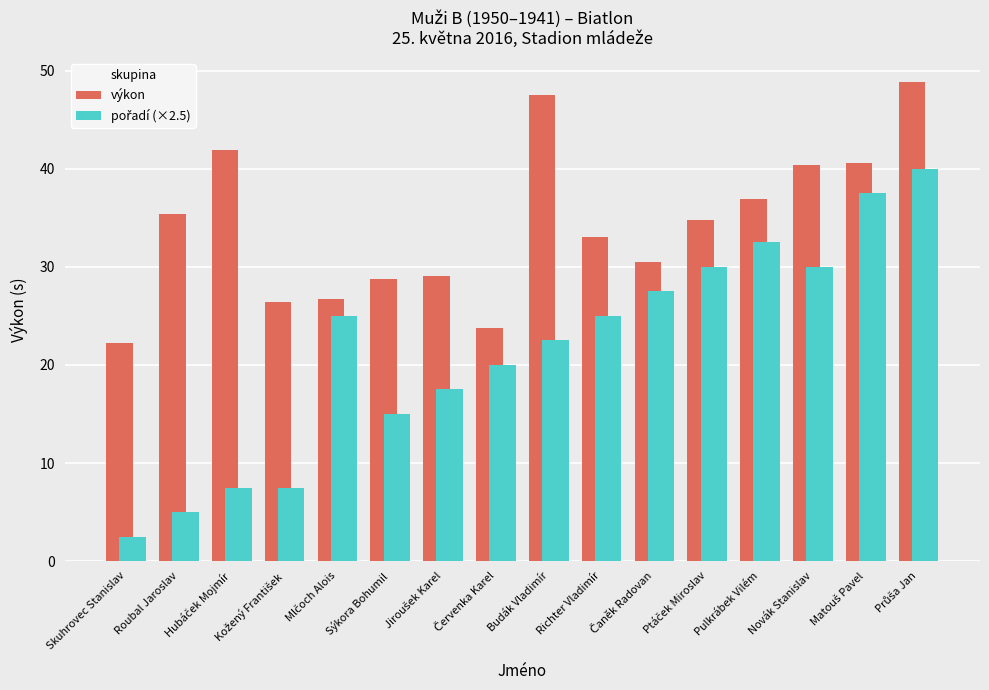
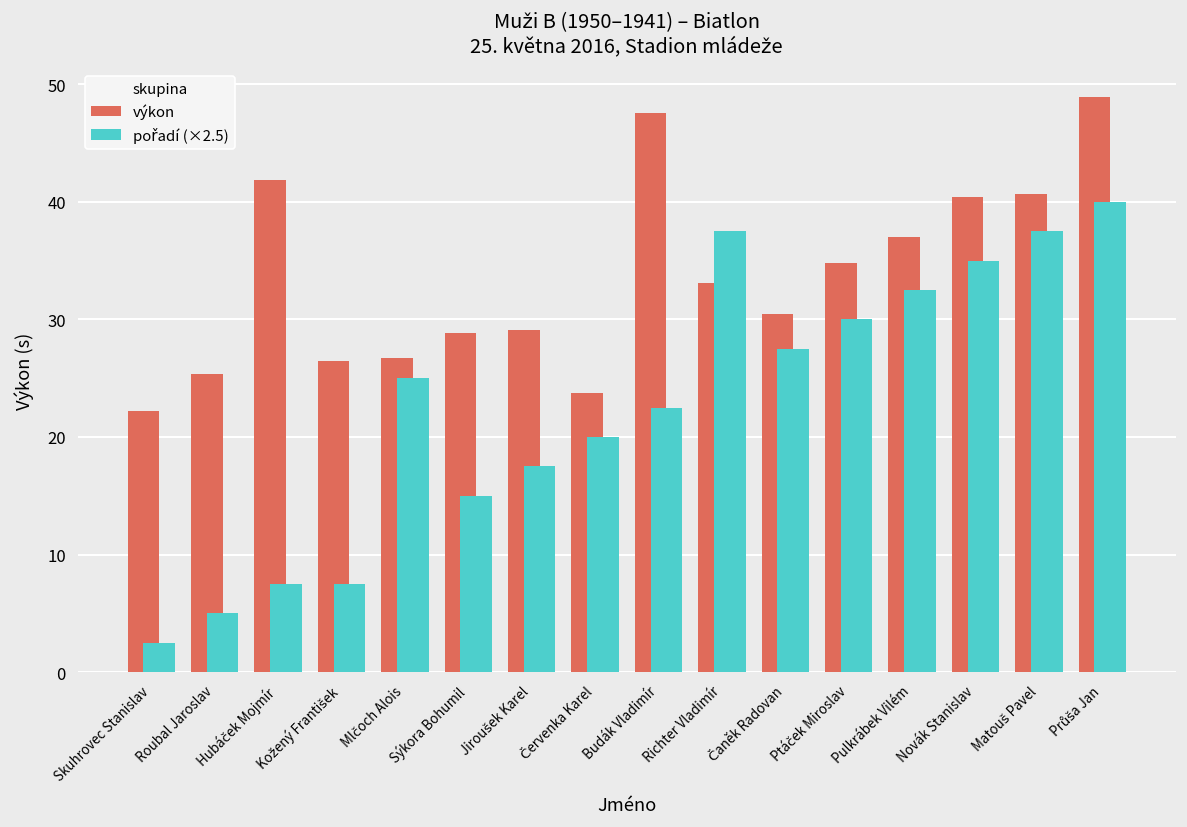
výkon, Roubal Jaroslav: 35 -> 25
pořadí (×2.5), Richter Vladimír: 25 -> 38
pořadí (×2.5), Novák Stanislav: 30 -> 35
